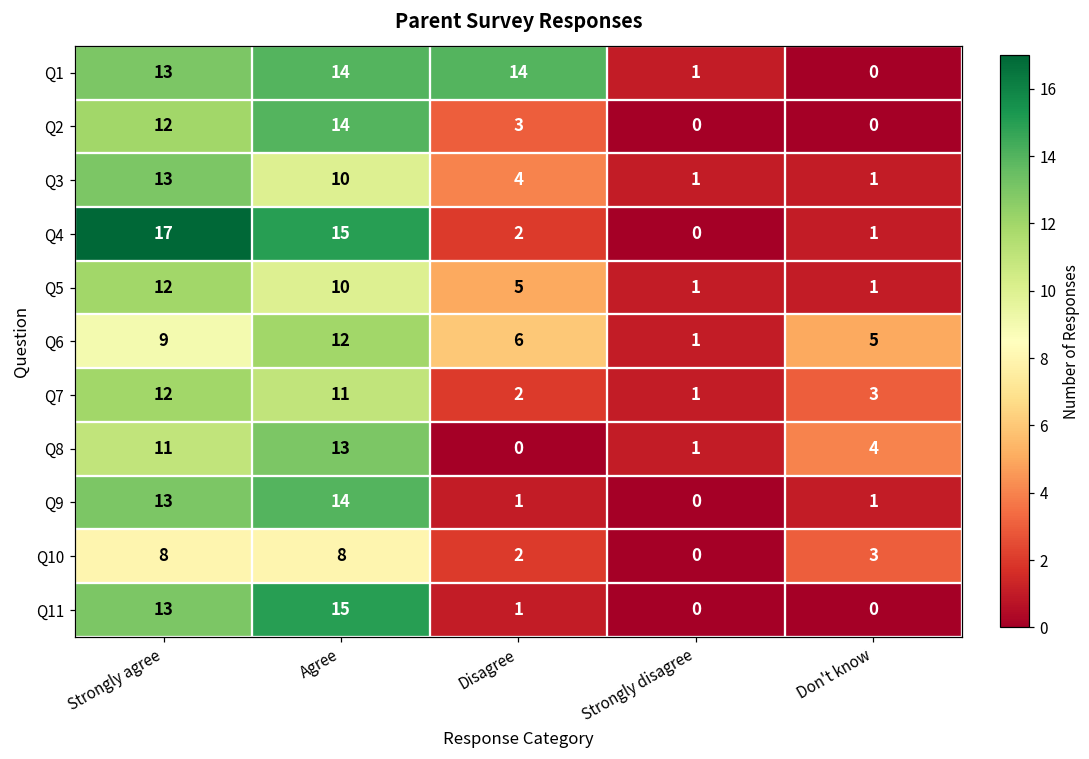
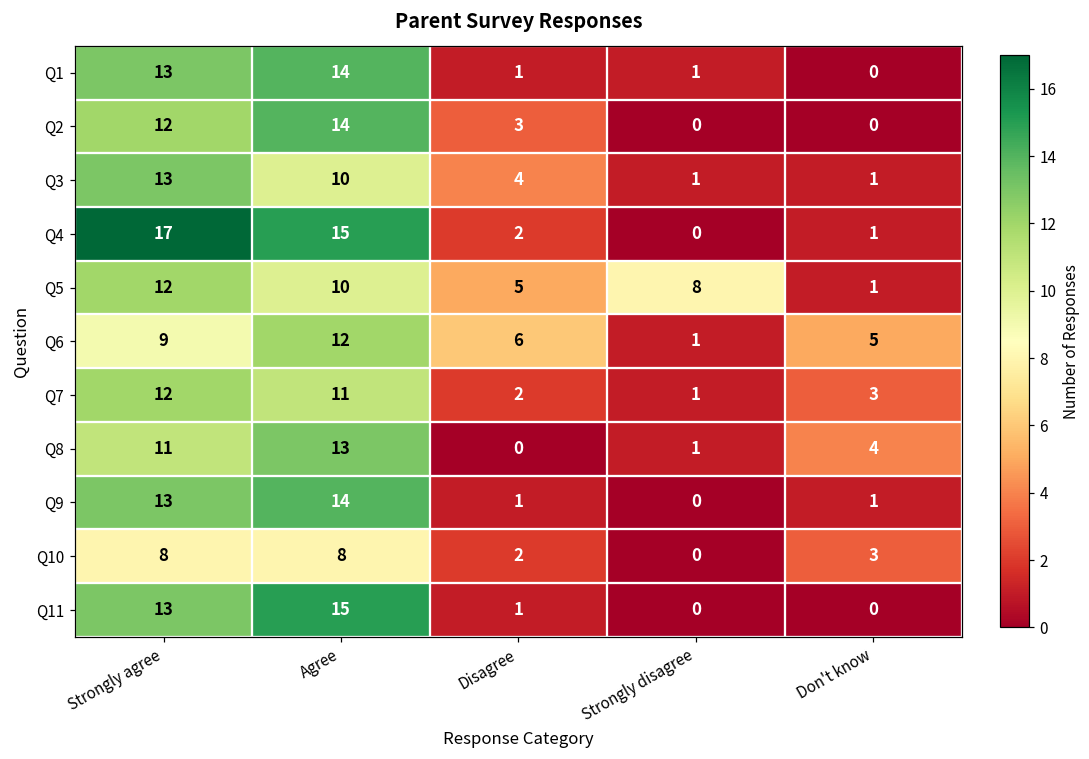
Q1, Disagree: 14 -> 1
Q5, Strongly disagree: 1 -> 8
